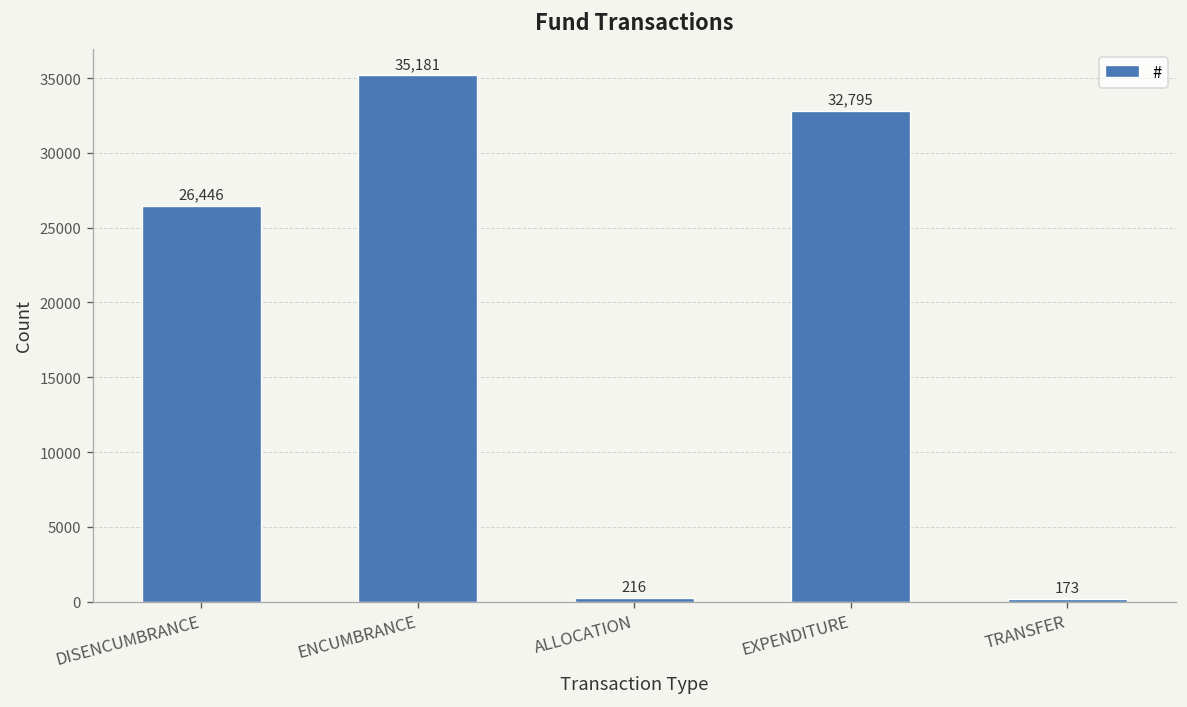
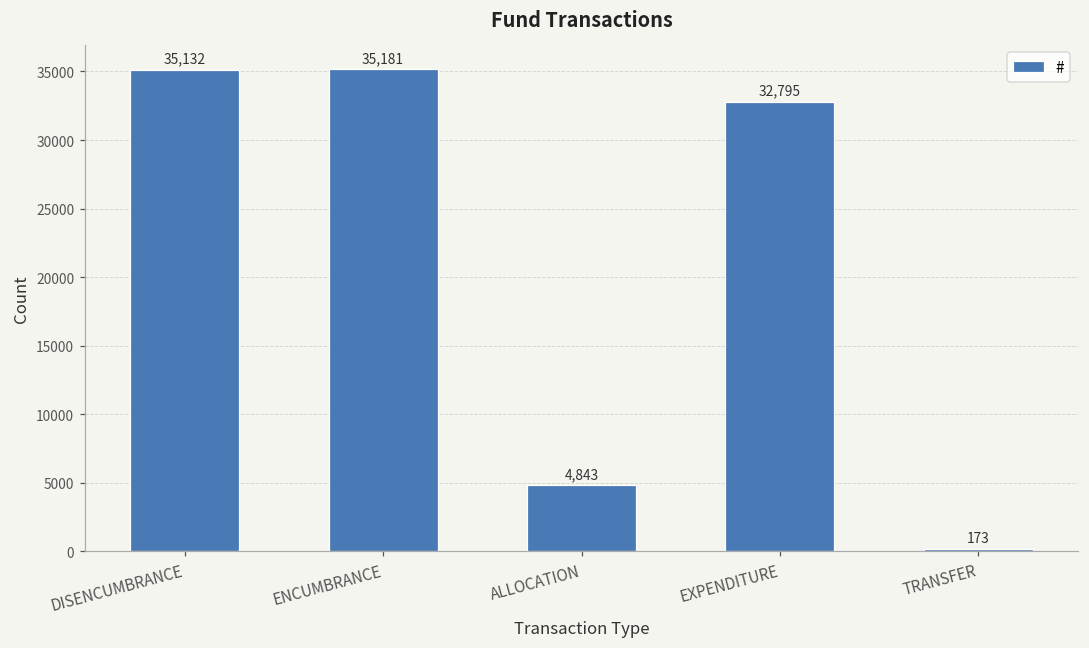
DISENCUMBRANCE: 26,446 -> 35,132
ALLOCATION: 216 -> 4,843
